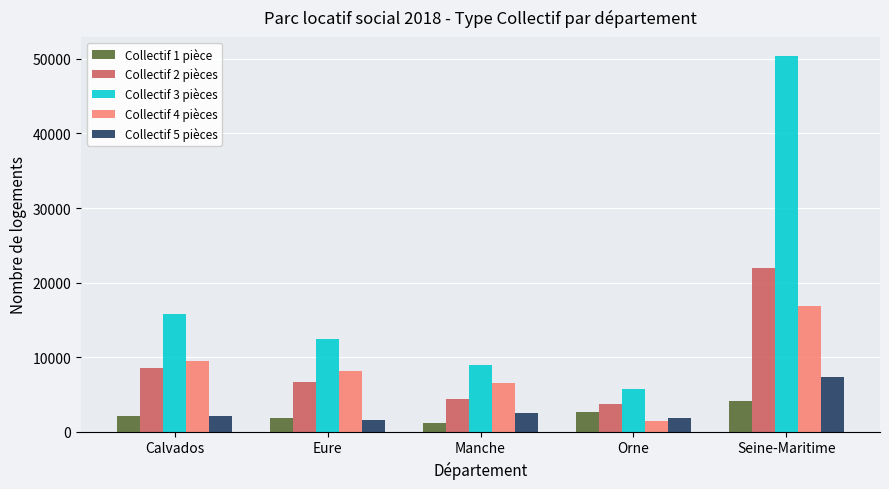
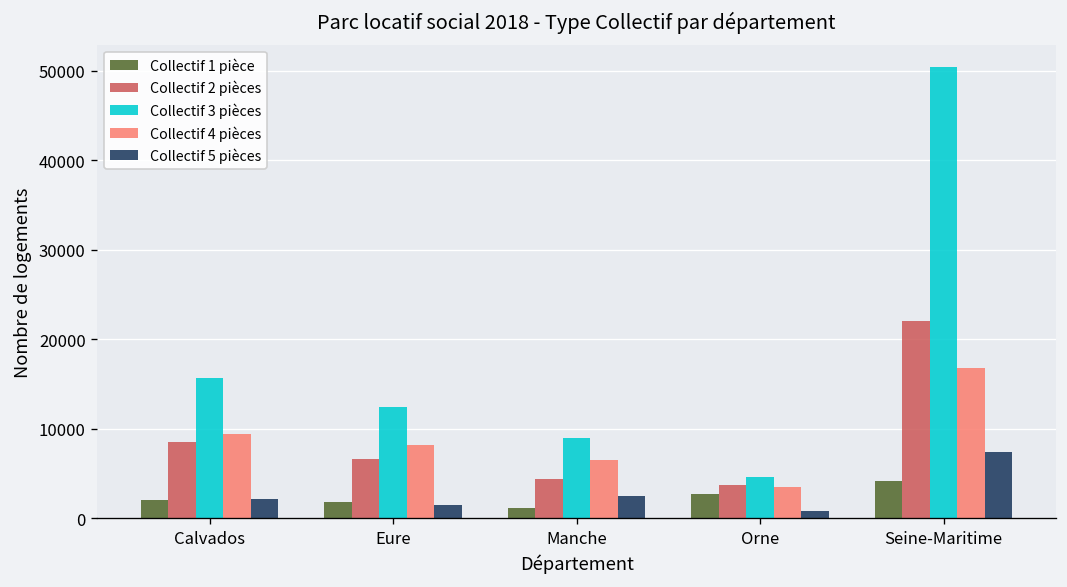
Collectif 3 pièces, Orne: 6000 -> 5000
Collectif 4 pièces, Orne: 1000 -> 4000
Collectif 5 pièces, Orne: 2000 -> 1000
